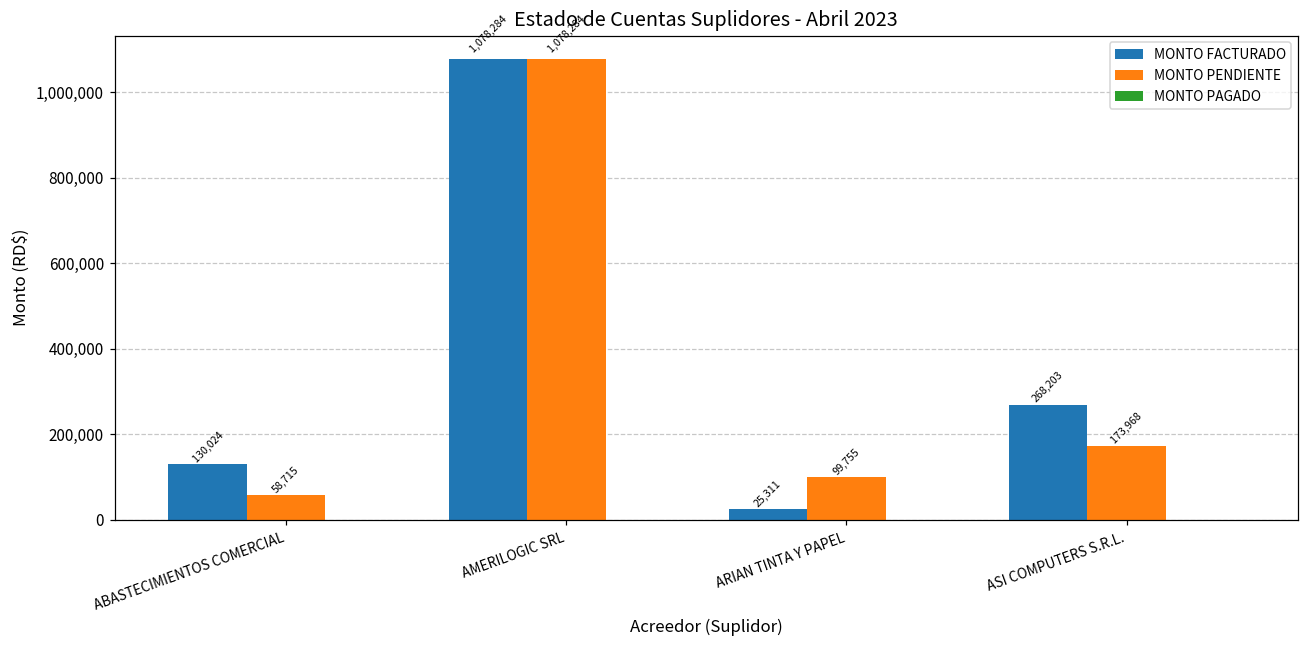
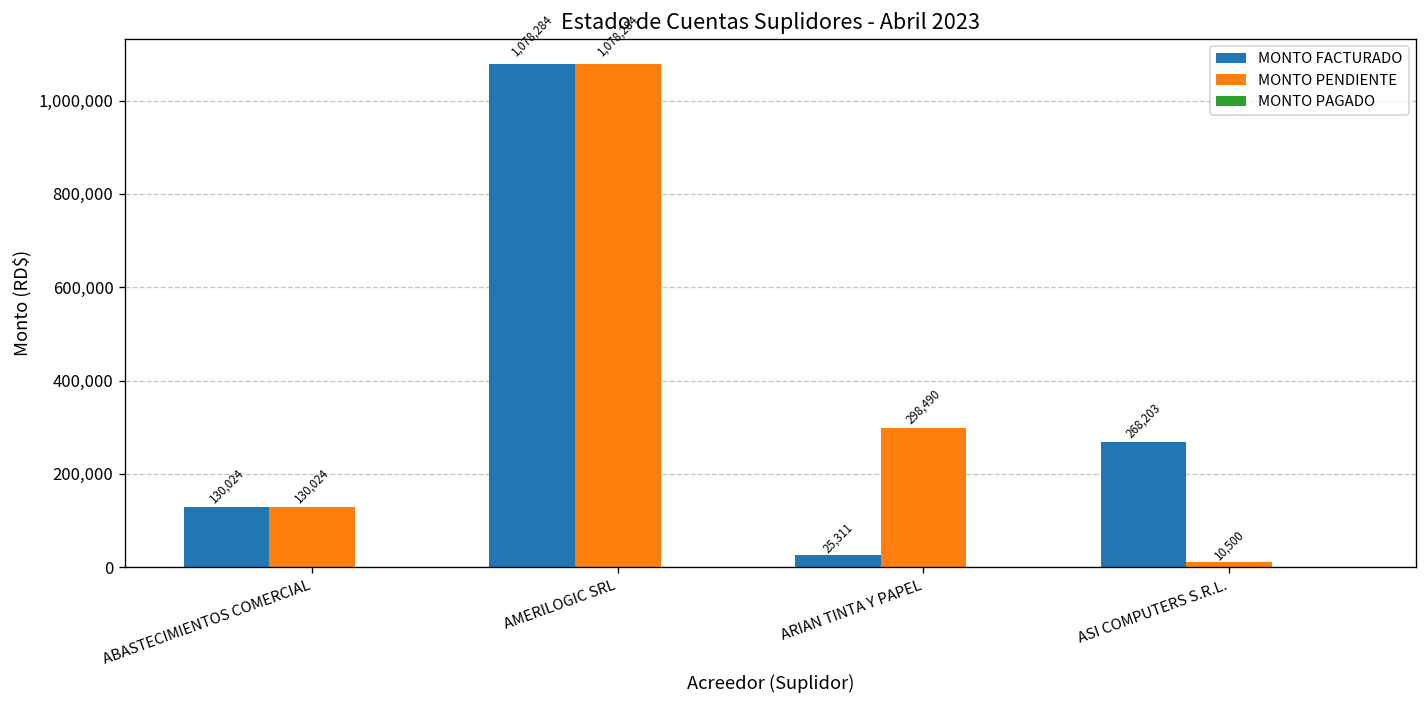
MONTO PENDIENTE, ABASTECIMIENTOS COMERCIAL: 58,715 -> 130,024
MONTO PENDIENTE, ARIAN TINTA Y PAPEL: 99,755 -> 298,490
MONTO PENDIENTE, ASI COMPUTERS S.R.L.: 173,968 -> 10,500
